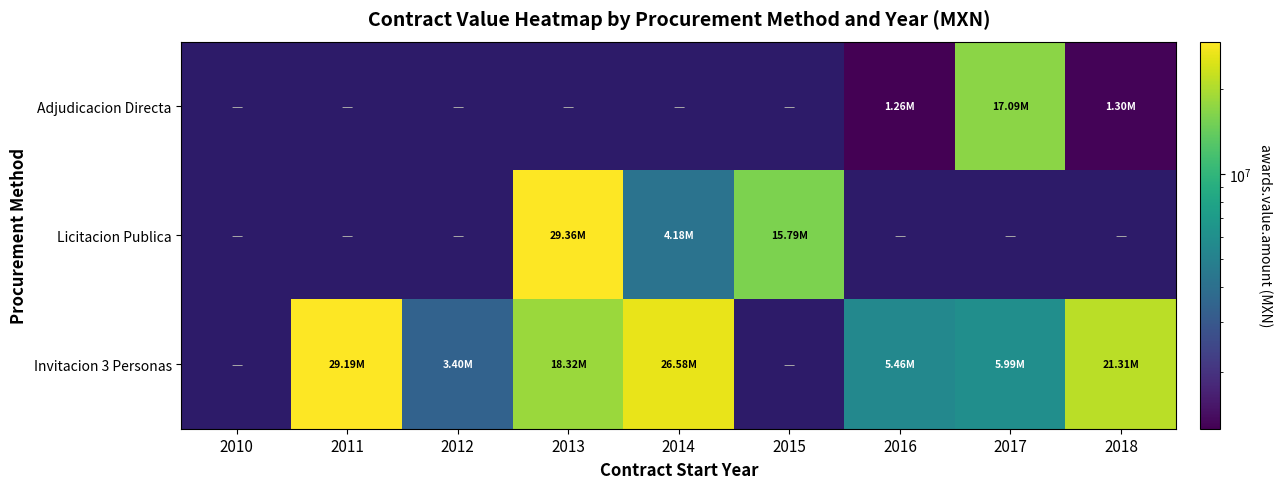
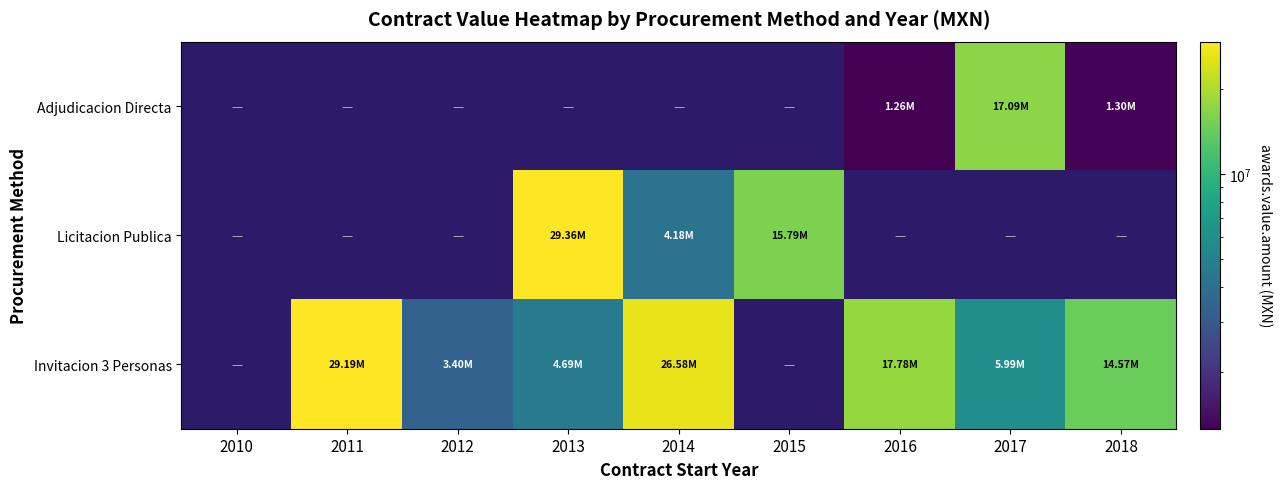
Invitacion 3 Personas, 2013: 18.32M -> 4.69M
Invitacion 3 Personas, 2016: 5.46M -> 17.78M
Invitacion 3 Personas, 2018: 21.31M -> 14.57M
